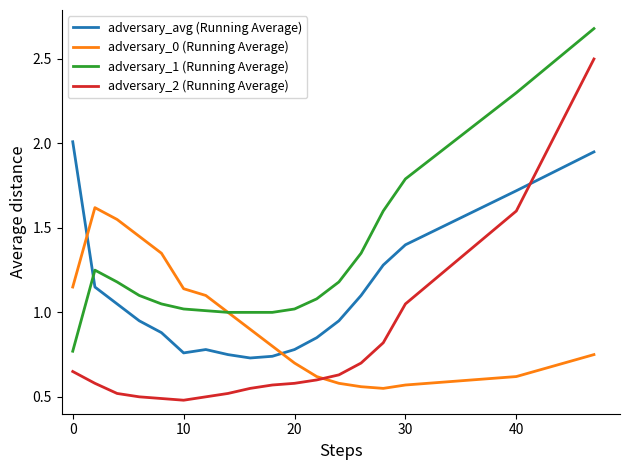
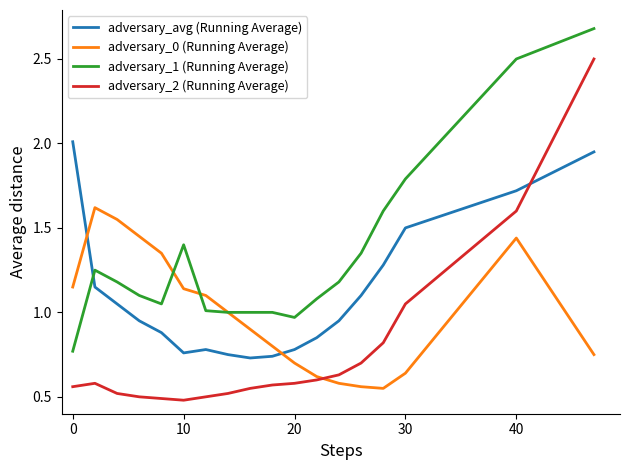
adversary_2 (Running Average), 0: 0.65 -> 0.56
adversary_1 (Running Average), 10: 1.02 -> 1.40
adversary_1 (Running Average), 20: 1.02 -> 0.97
adversary_avg (Running Average), 30: 1.4 -> 1.5
adversary_0 (Running Average), 30: 0.57 -> 0.64
adversary_0 (Running Average), 40: 0.62 -> 1.44
adversary_1 (Running Average), 40: 2.3 -> 2.5
